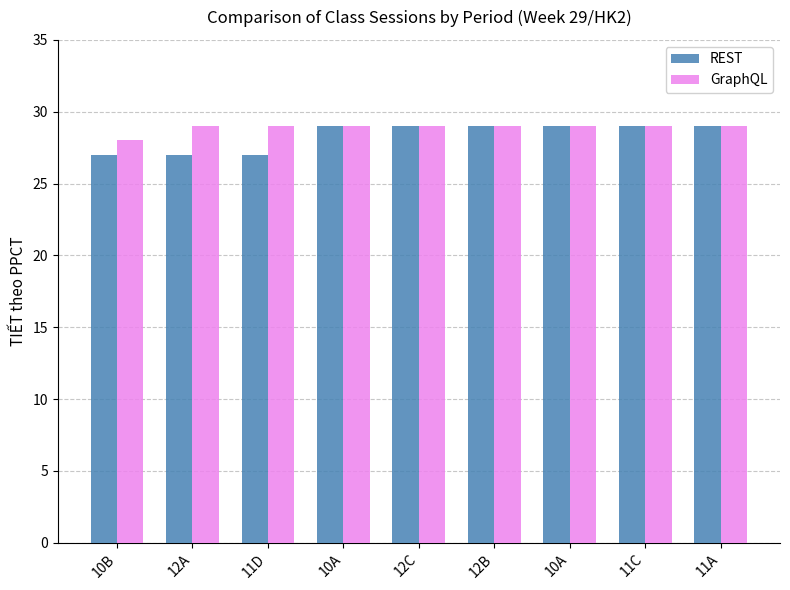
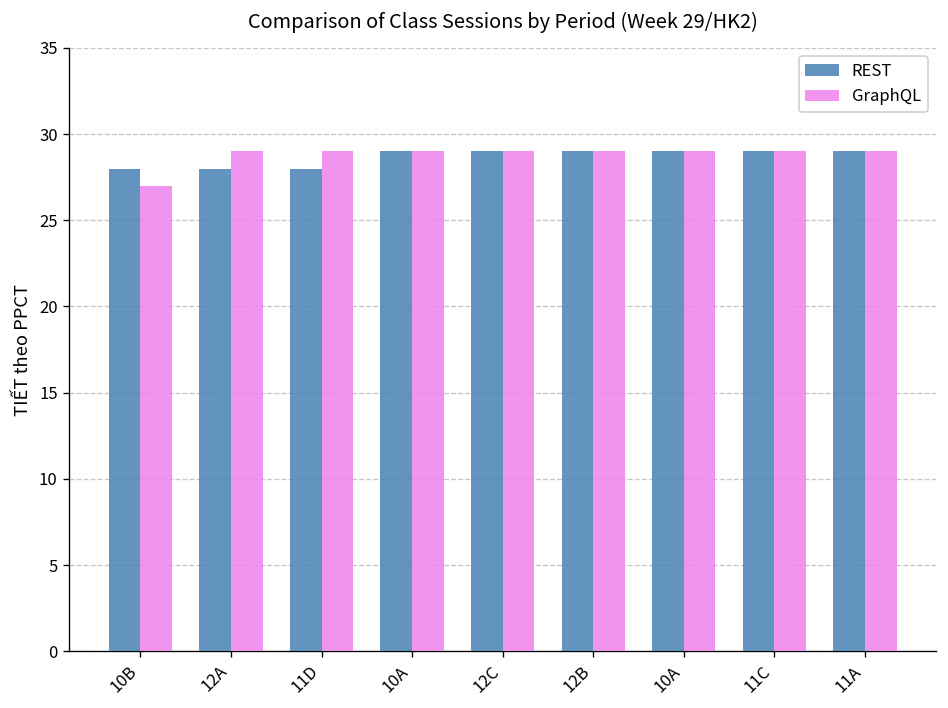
REST, 10B: 27 -> 28
GraphQL, 10B: 28 -> 27
REST, 12A: 27 -> 28
REST, 11D: 27 -> 28
